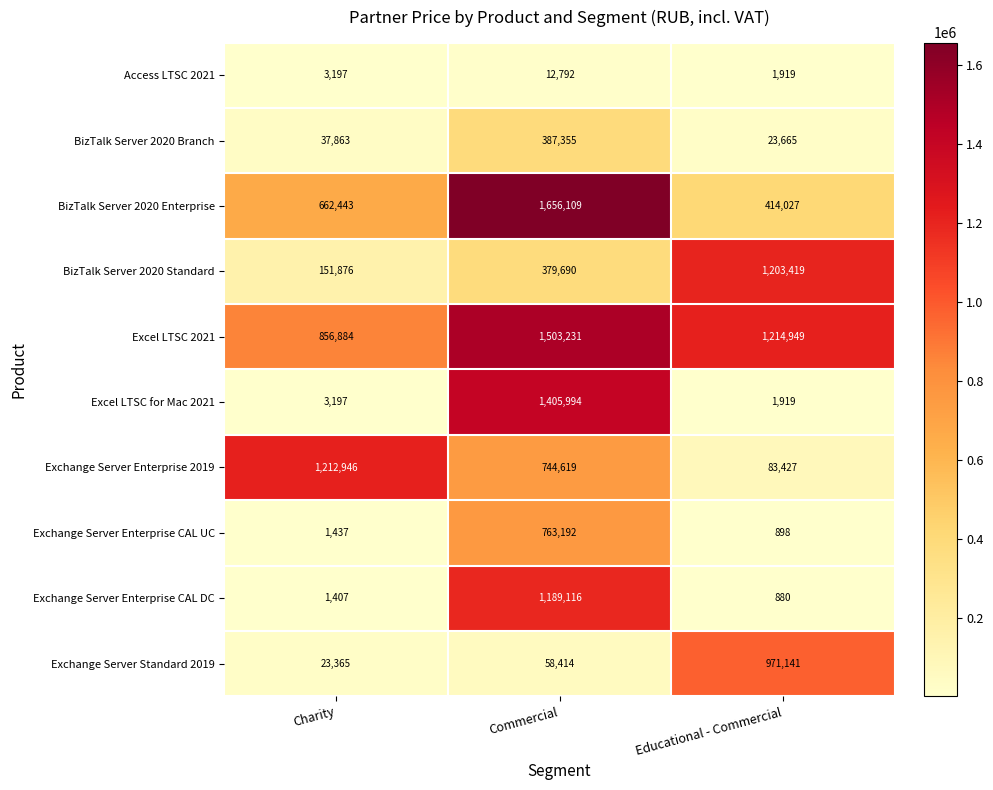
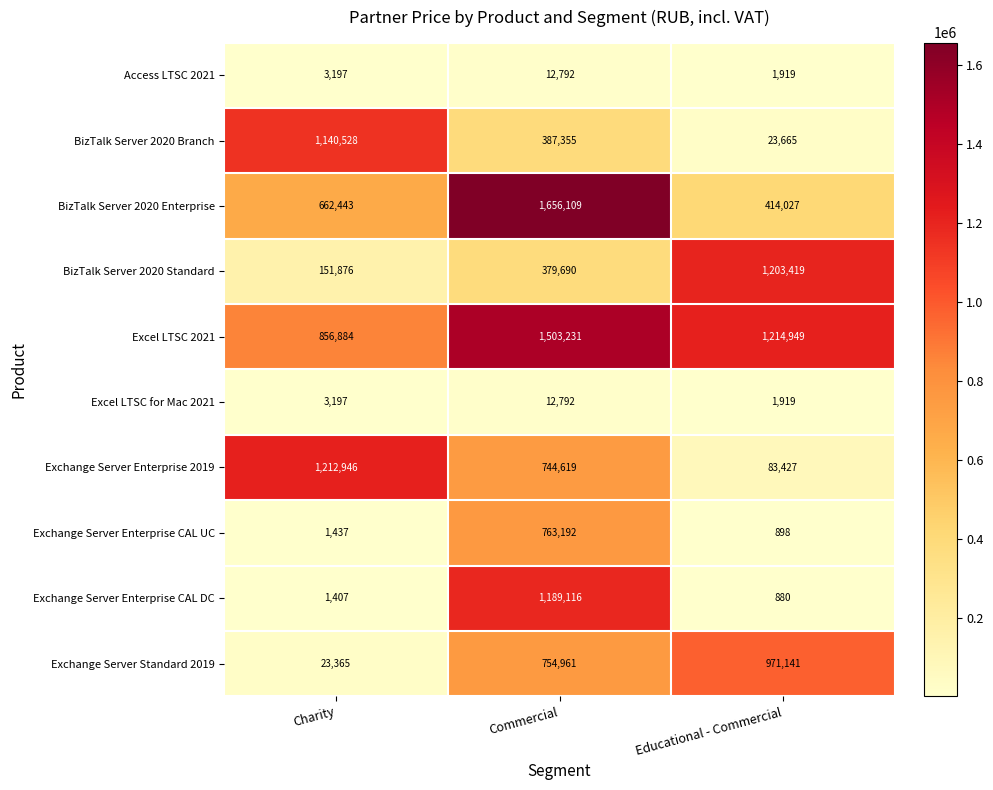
BizTalk Server 2020 Branch, Charity: 37,863 -> 1,140,528
Excel LTSC for Mac 2021, Commercial: 1,405,994 -> 12,792
Exchange Server Standard 2019, Commercial: 58,414 -> 754,961
